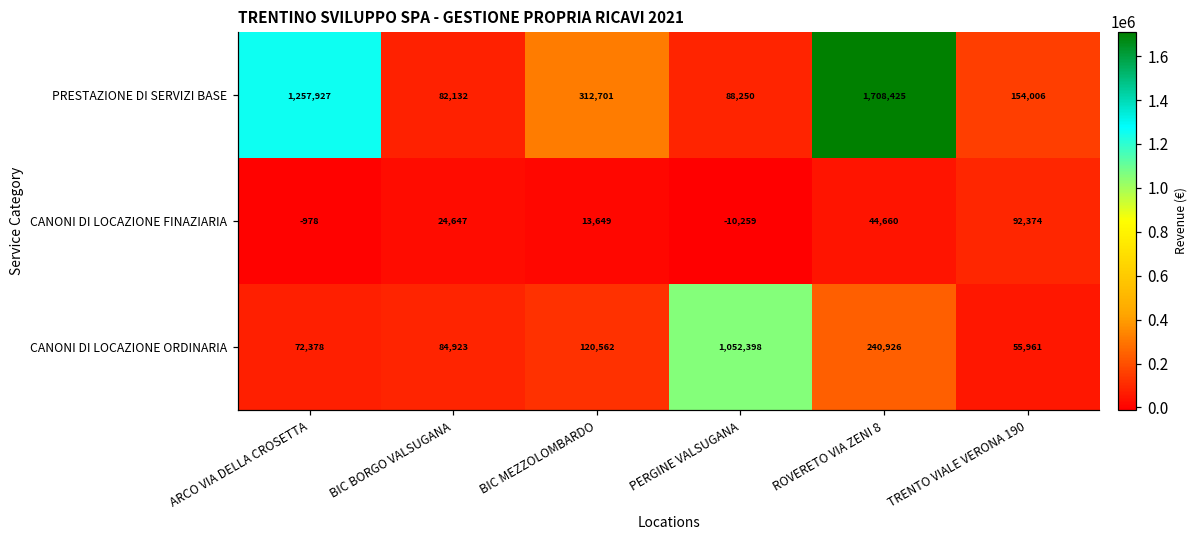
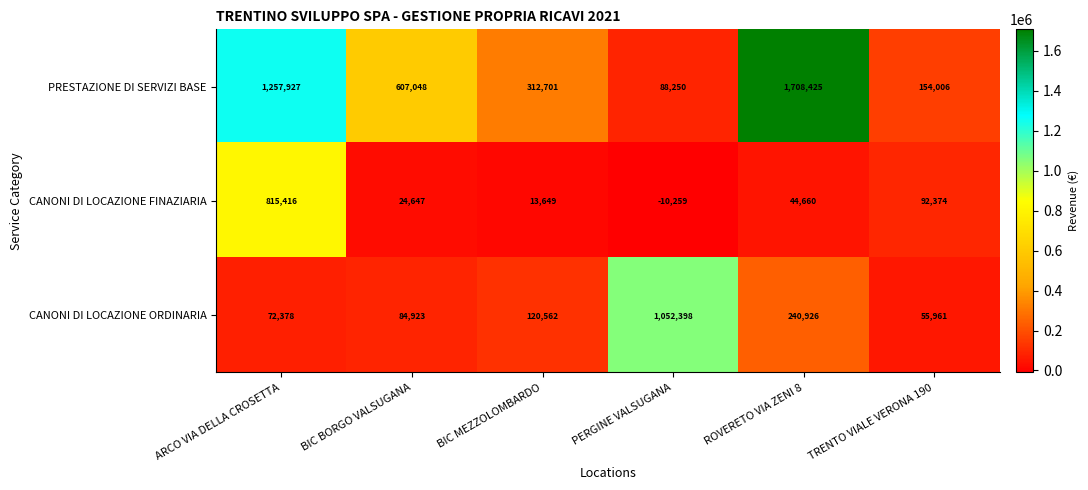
PRESTAZIONE DI SERVIZI BASE, BIC BORGO VALSUGANA: 82,132 -> 607,048
CANONI DI LOCAZIONE FINAZIARIA, ARCO VIA DELLA CROSETTA: -978 -> 815,416
